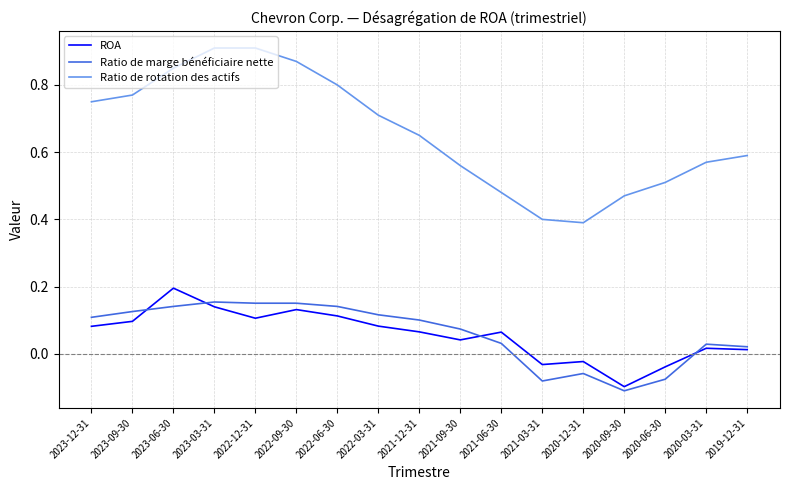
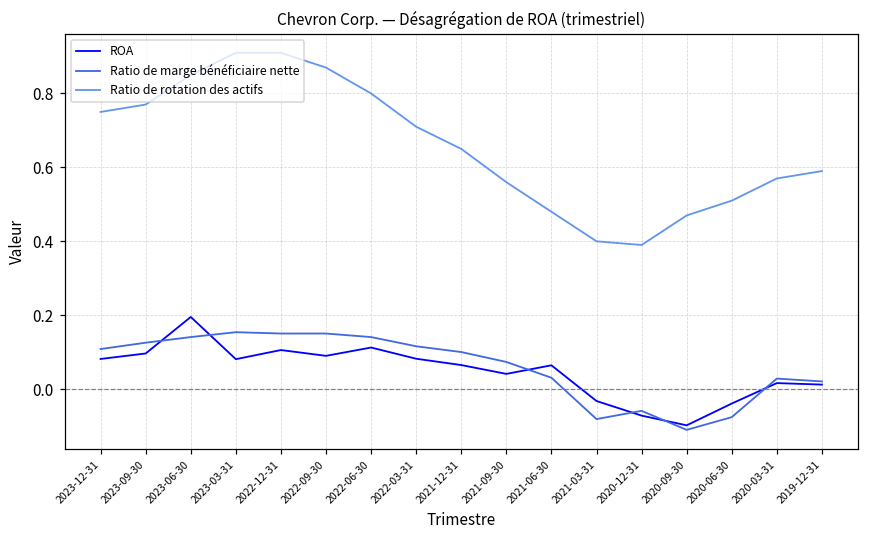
ROA, 2023-03-31: 0.14 -> 0.08
ROA, 2022-09-30: 0.13 -> 0.09
ROA, 2020-12-31: -0.02 -> -0.07
